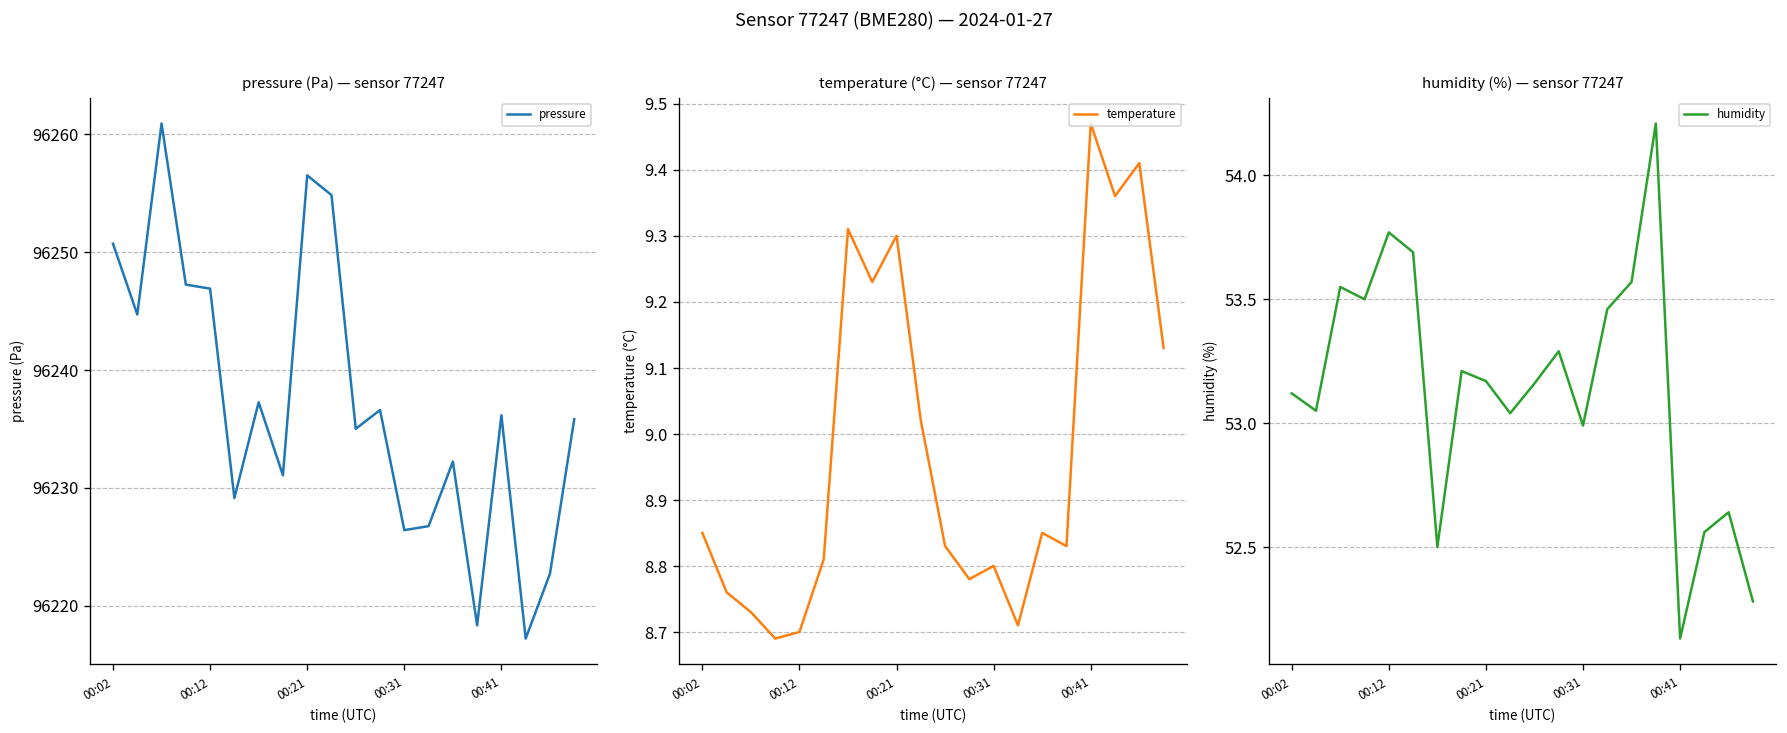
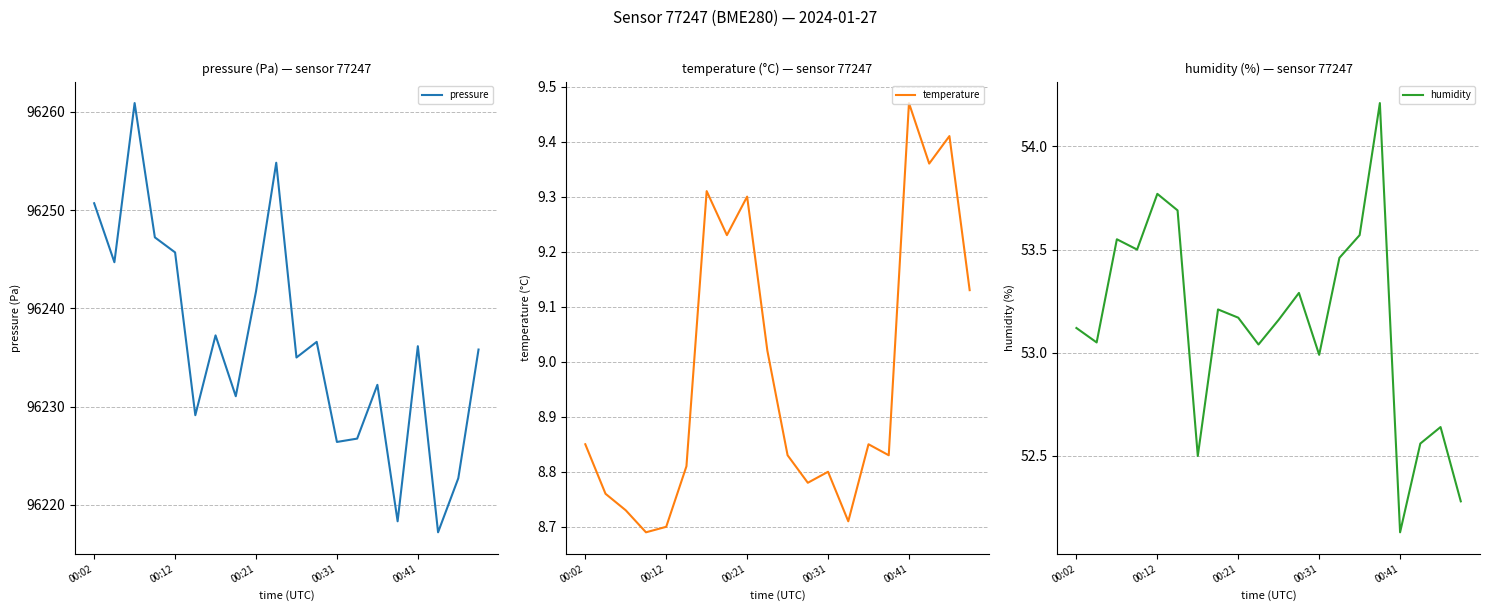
pressure (Pa) — sensor 77247, 00:12: 96247 -> 96246
pressure (Pa) — sensor 77247, 00:21: 96256 -> 96242
